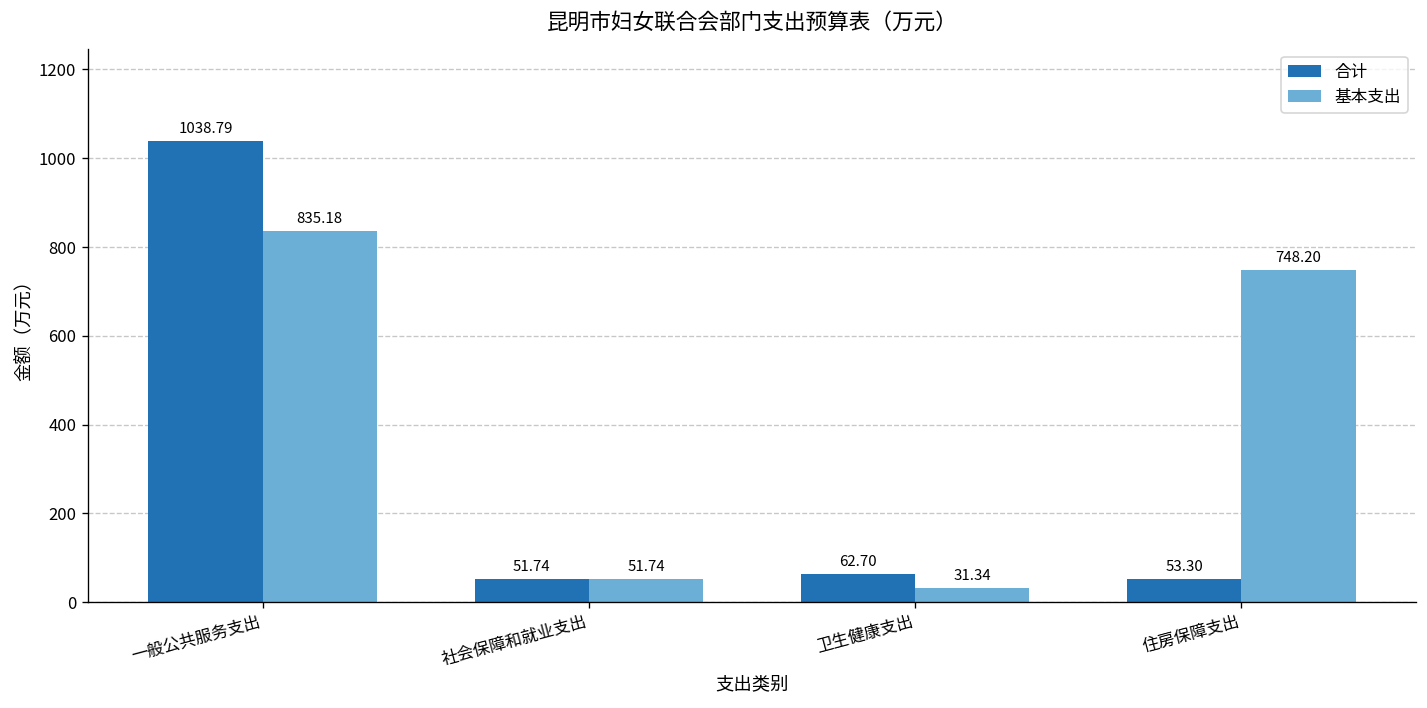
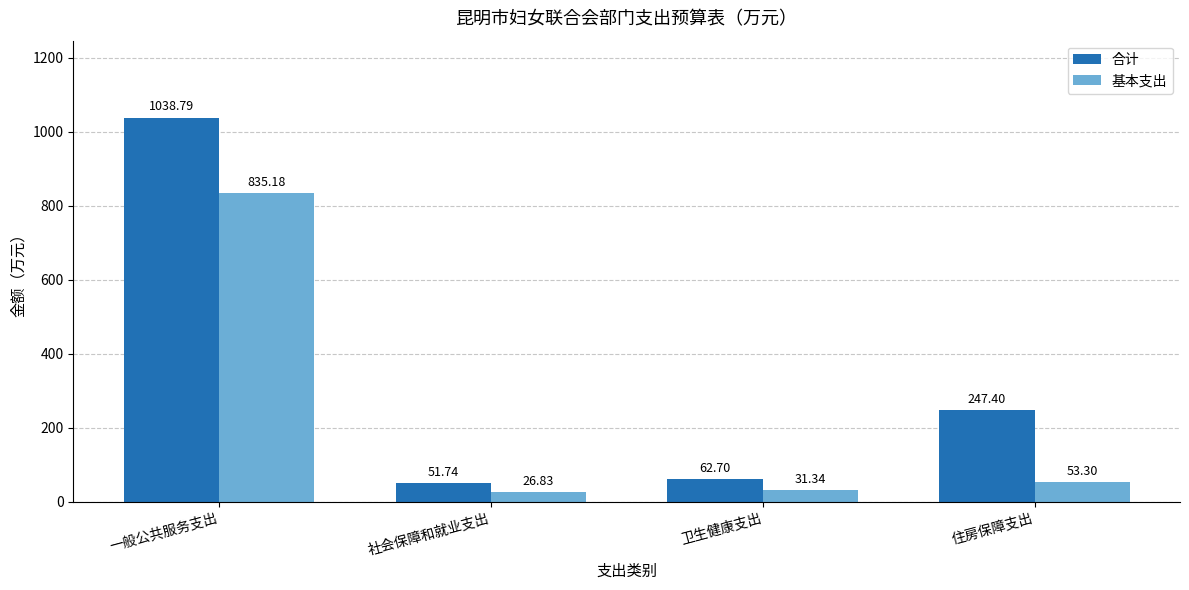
基本支出, 社会保障和就业支出: 51.74 -> 26.83
合计, 住房保障支出: 53.30 -> 247.40
基本支出, 住房保障支出: 748.20 -> 53.30
